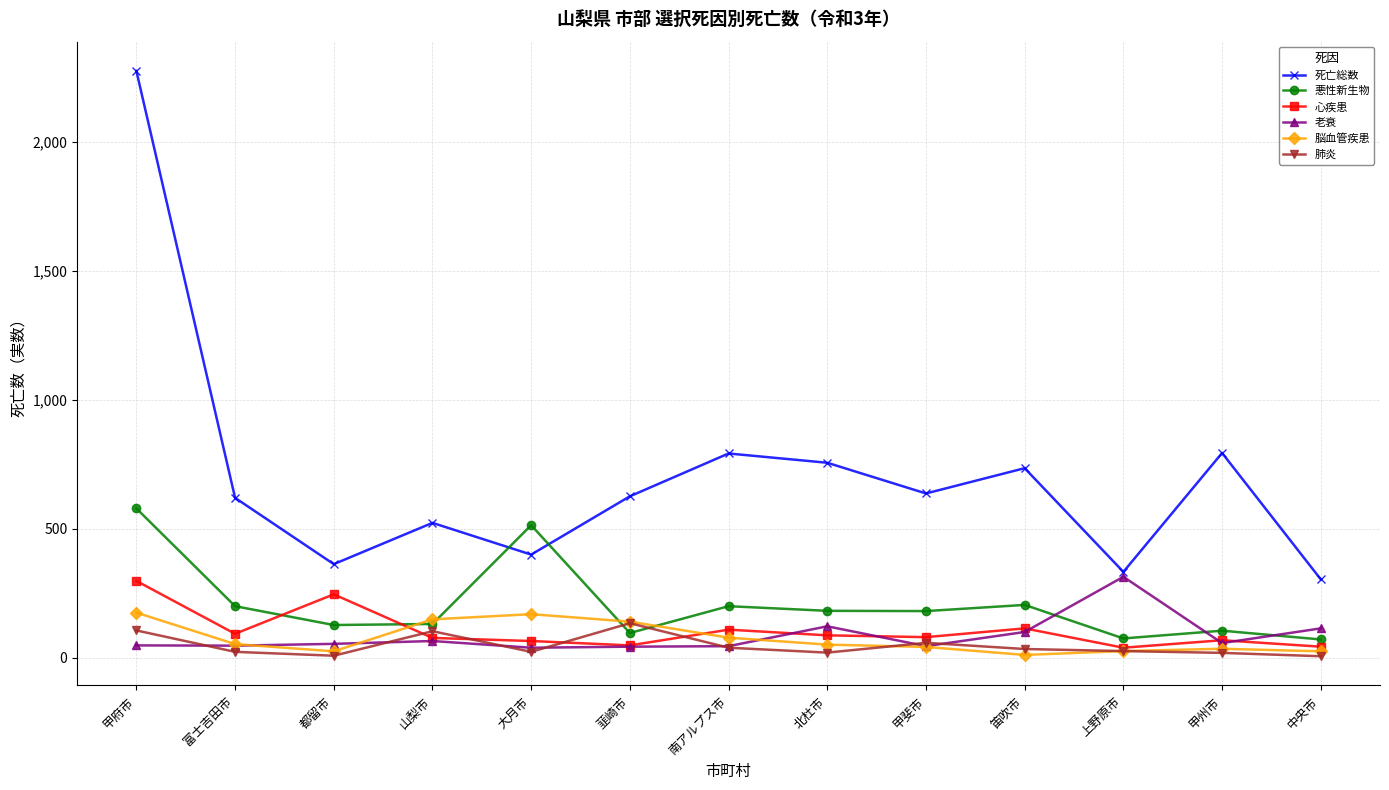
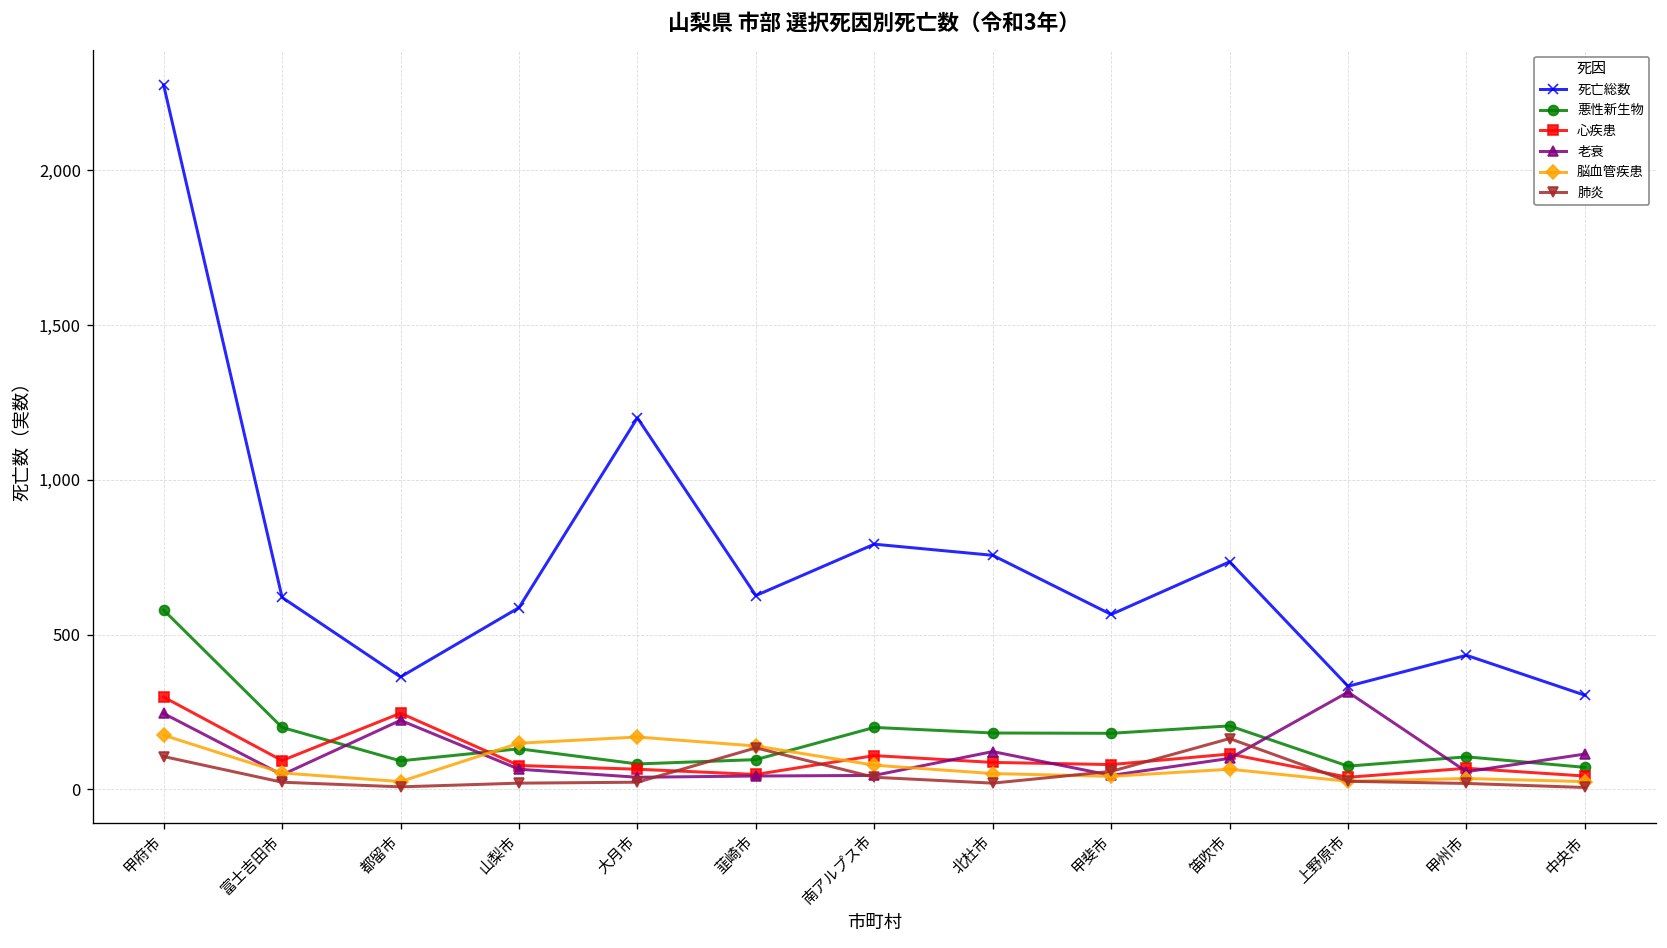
老衰, 甲府市: 50 -> 250
悪性新生物, 都留市: 130 -> 90
老衰, 都留市: 50 -> 220
死亡総数, 山梨市: 520 -> 590
肺炎, 山梨市: 100 -> 20
死亡総数, 大月市: 400 -> 1,200
悪性新生物, 大月市: 510 -> 80
死亡総数, 甲斐市: 640 -> 570
脳血管疾患, 笛吹市: 10 -> 70
肺炎, 笛吹市: 30 -> 160
死亡総数, 甲州市: 790 -> 430
